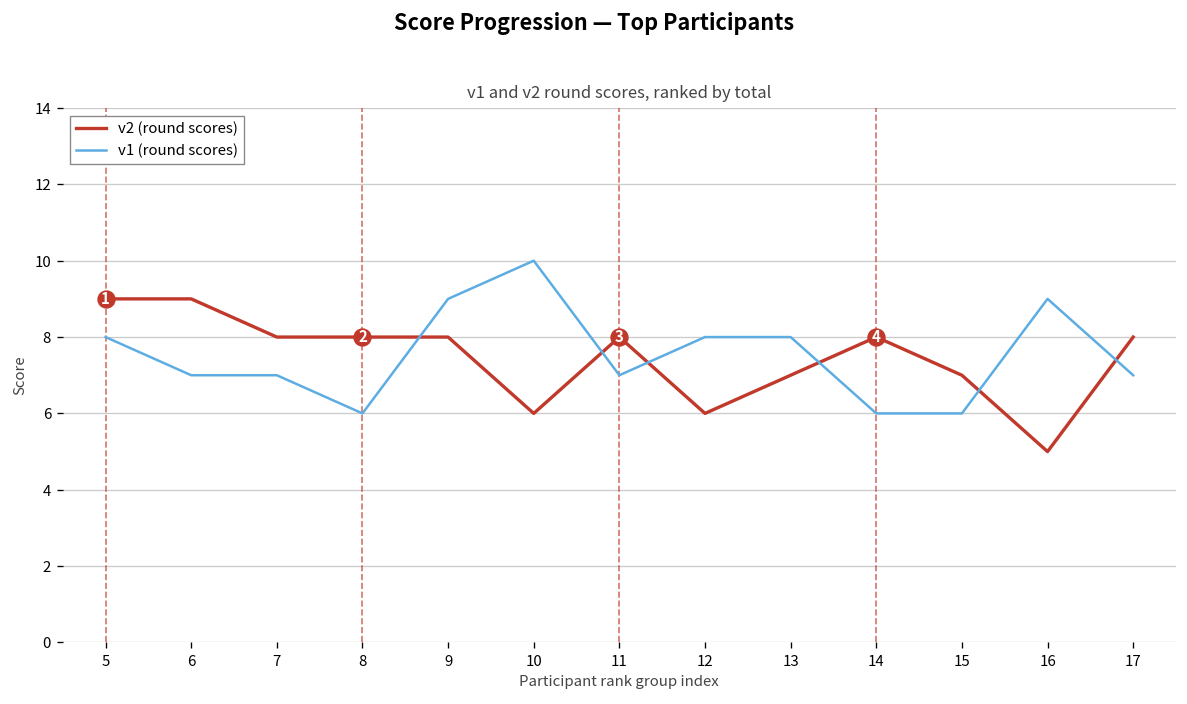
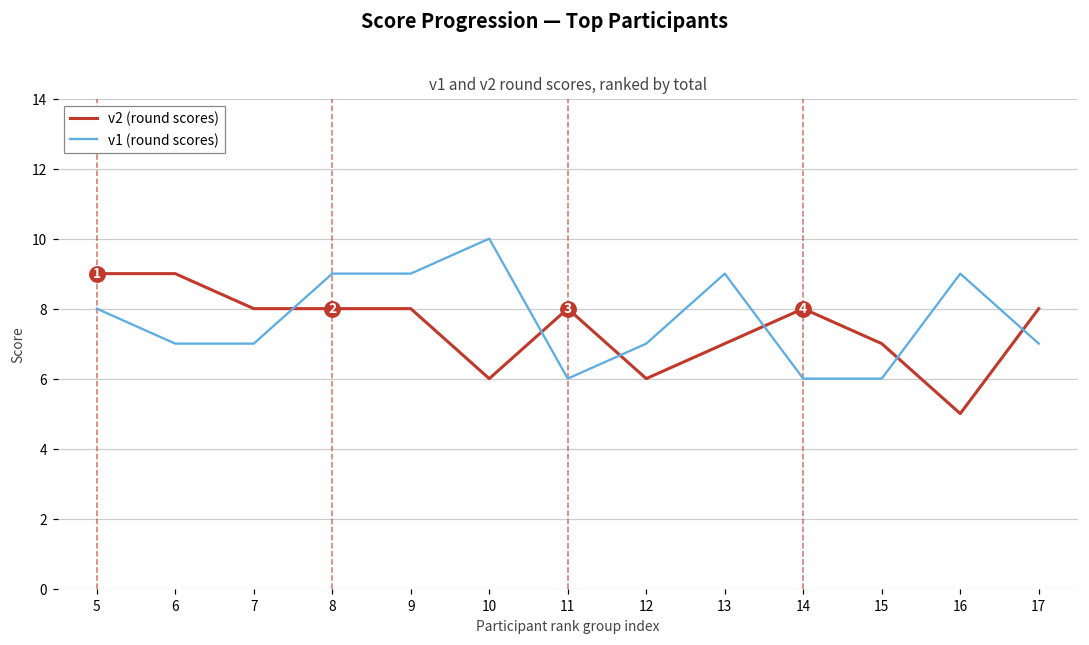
v1 (round scores), 8: 6 -> 9
v1 (round scores), 11: 7 -> 6
v1 (round scores), 12: 8 -> 7
v1 (round scores), 13: 8 -> 9
